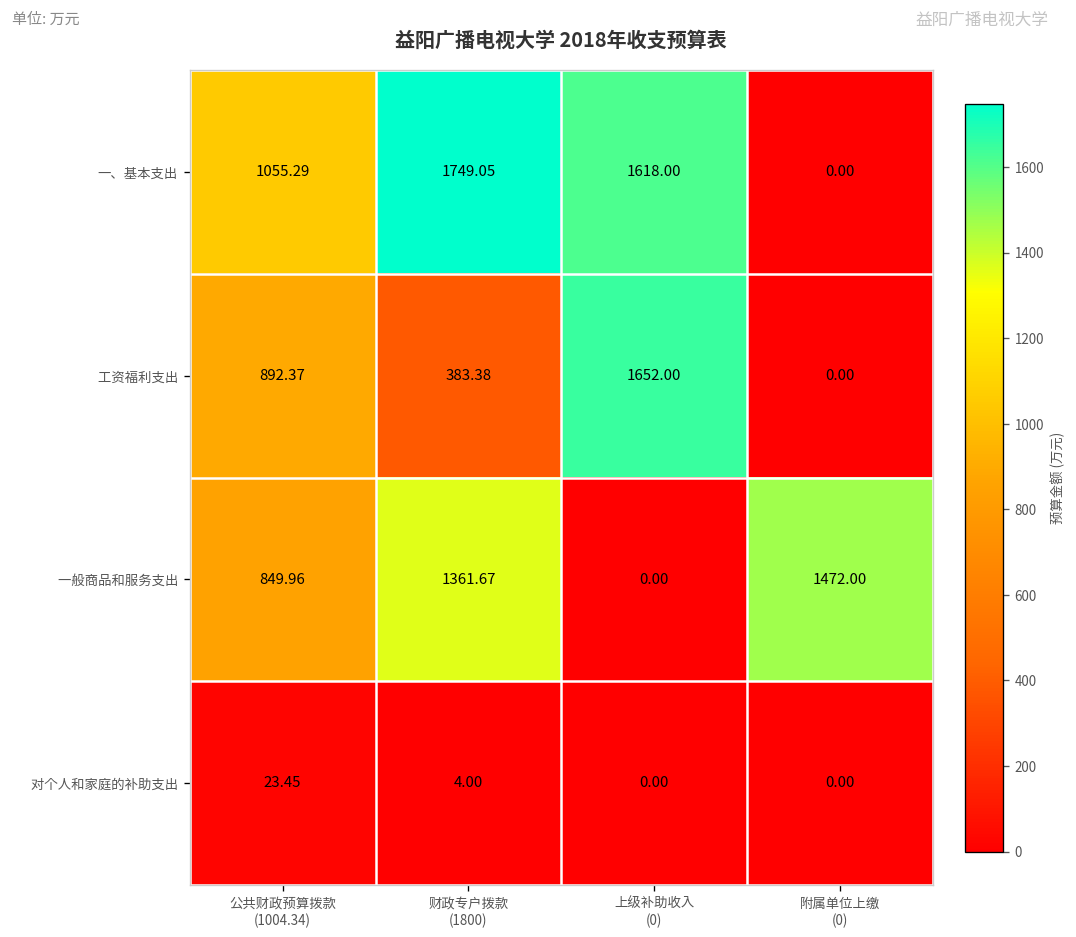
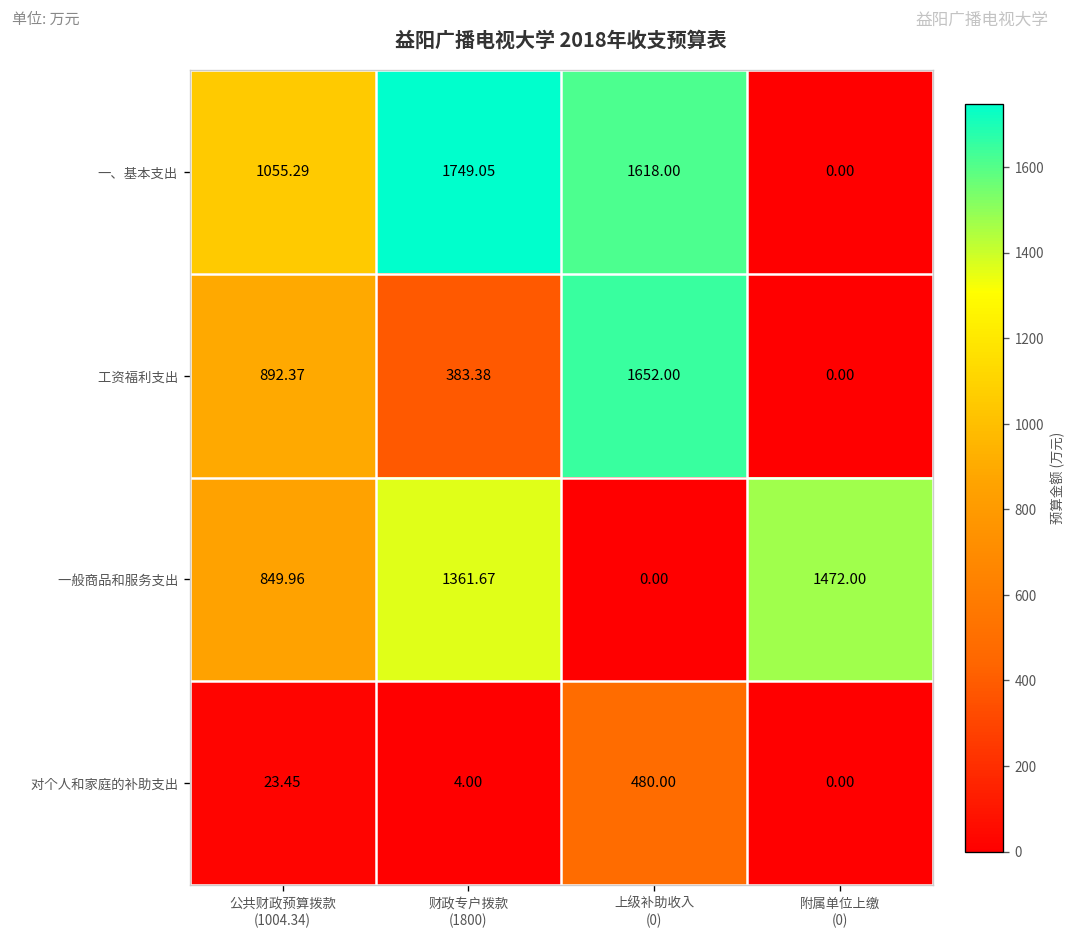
对个人和家庭的补助支出, 上级补助收入 (0): 0.00 -> 480.00
